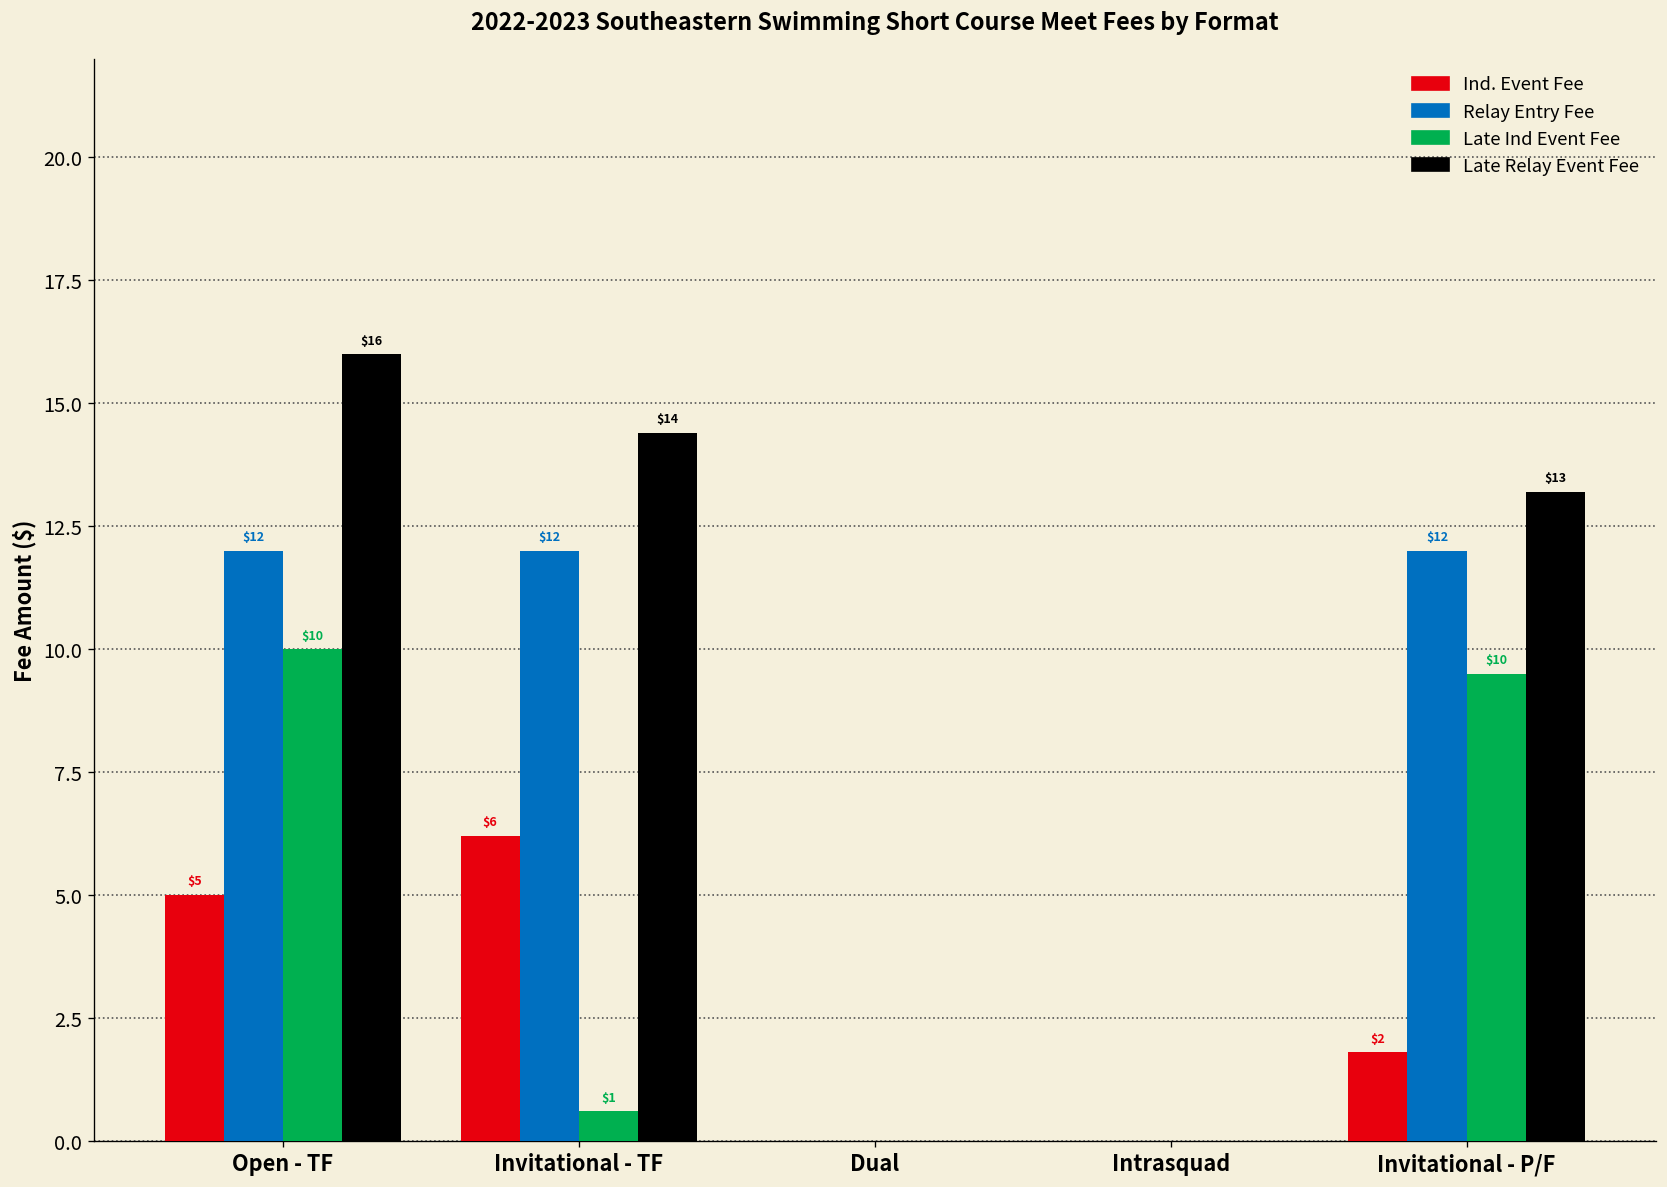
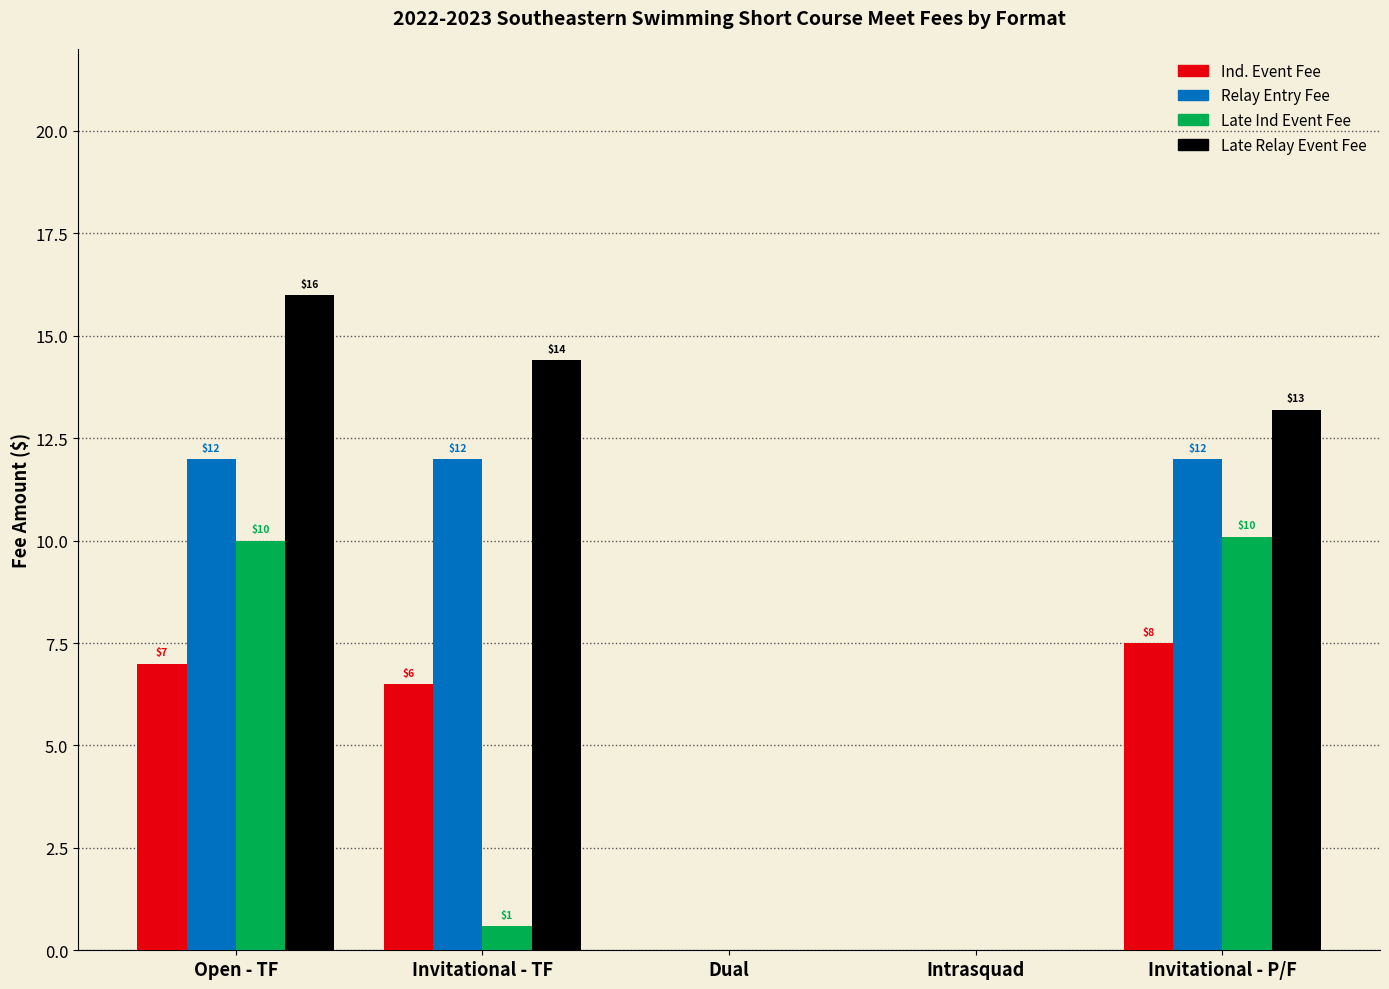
Ind. Event Fee, Open - TF: $5 -> $7
Ind. Event Fee, Invitational - TF: 6.2 -> 6.5
Ind. Event Fee, Invitational - P/F: $2 -> $8
Late Ind Event Fee, Invitational - P/F: 9.5 -> 10.1
